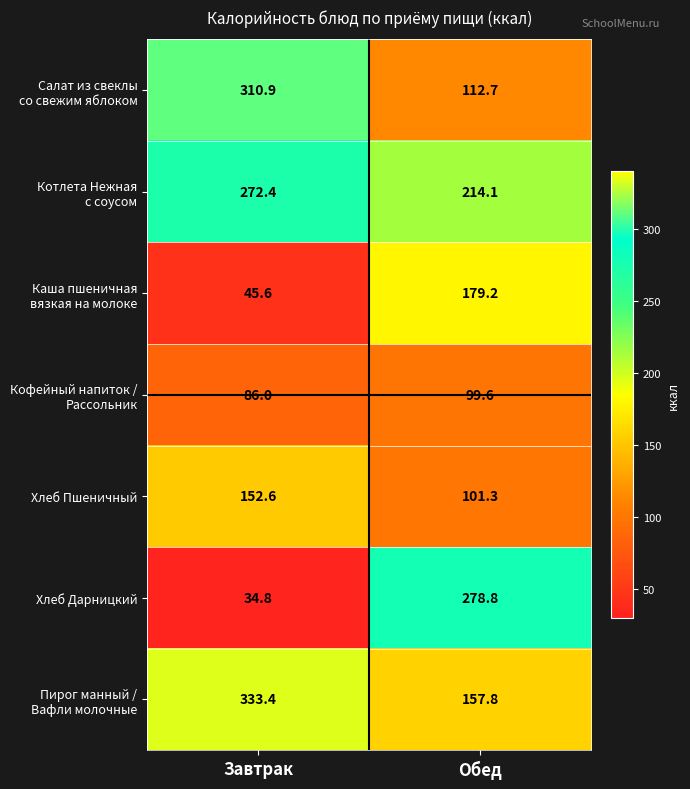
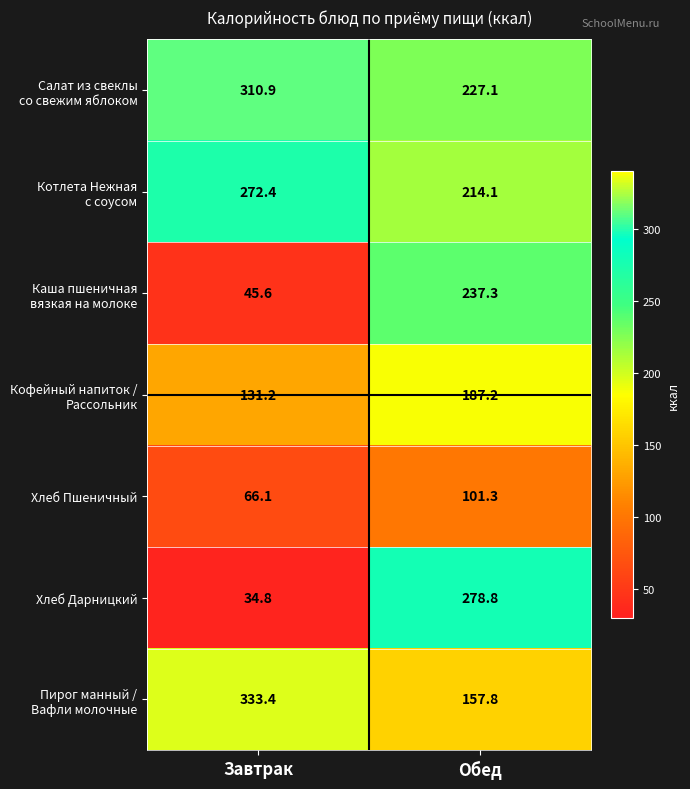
Салат из свеклы со свежим яблоком, Обед: 112.7 -> 227.1
Каша пшеничная вязкая на молоке, Обед: 179.2 -> 237.3
Кофейный напиток / Рассольник, Завтрак: 86.0 -> 131.2
Кофейный напиток / Рассольник, Обед: 99.6 -> 187.2
Хлеб Пшеничный, Завтрак: 152.6 -> 66.1
